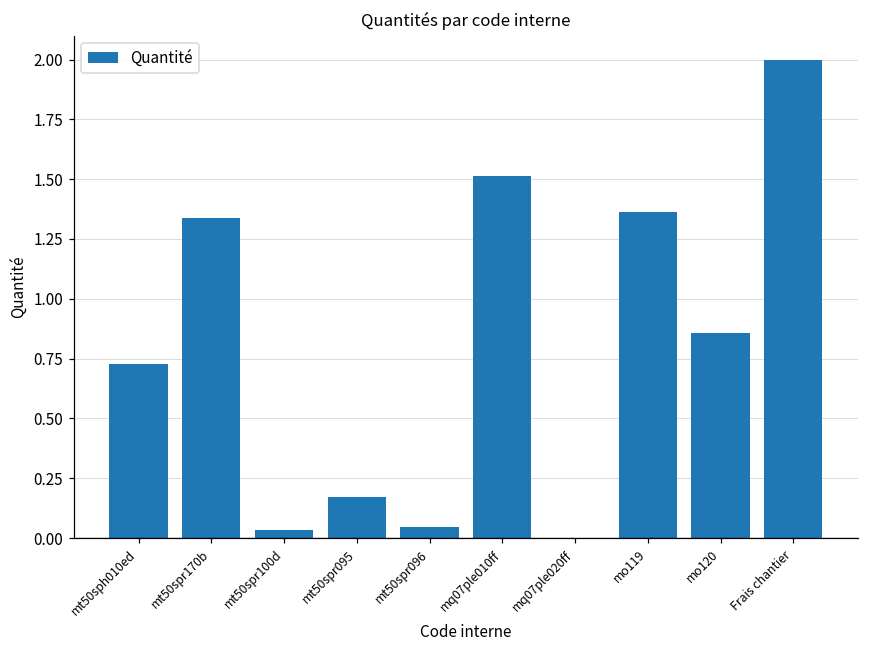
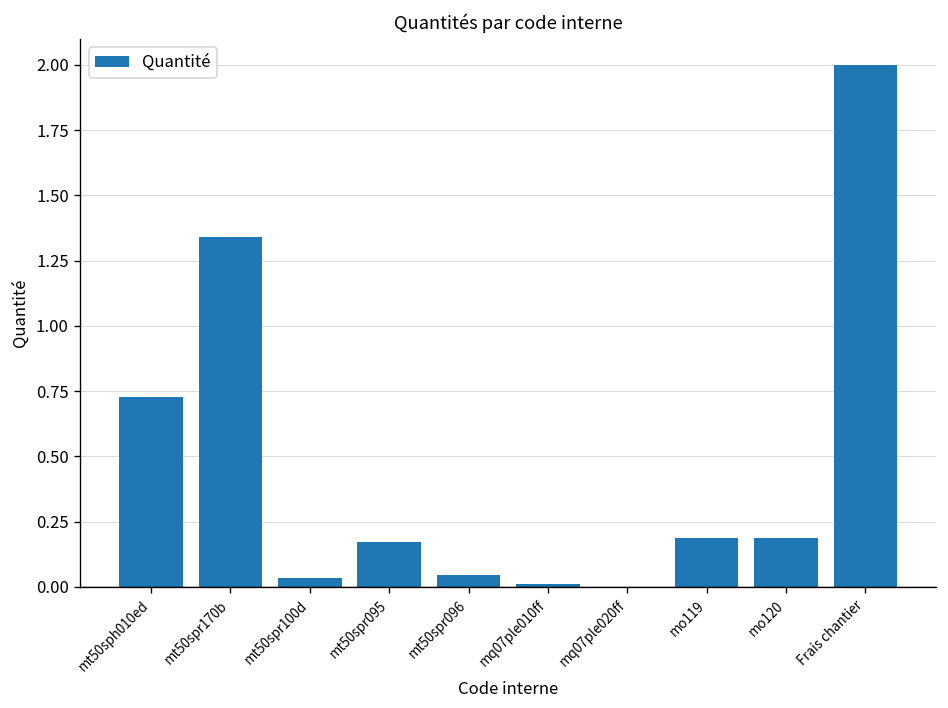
mq07ple010ff: 1.51 -> 0.01
mo119: 1.36 -> 0.19
mo120: 0.86 -> 0.19
